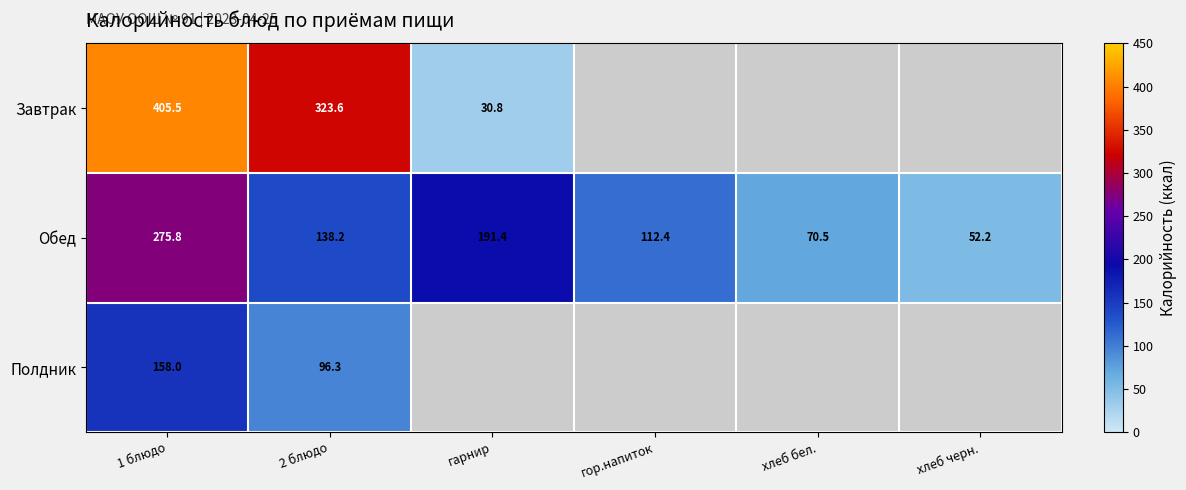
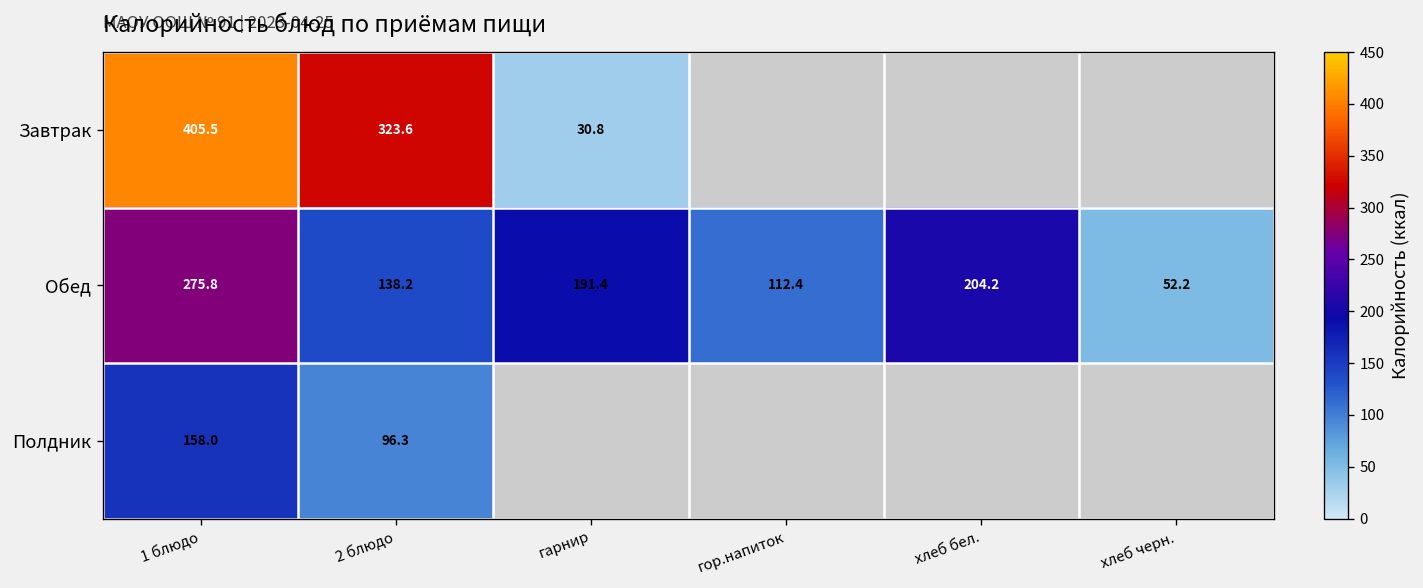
Обед, хлеб бел.: 70.5 -> 204.2
